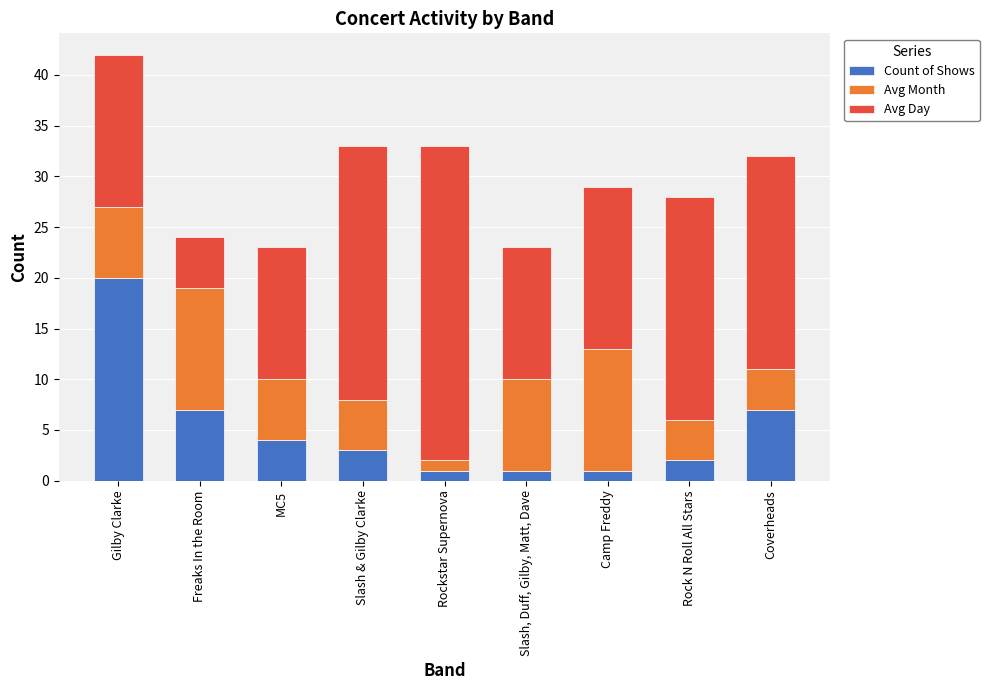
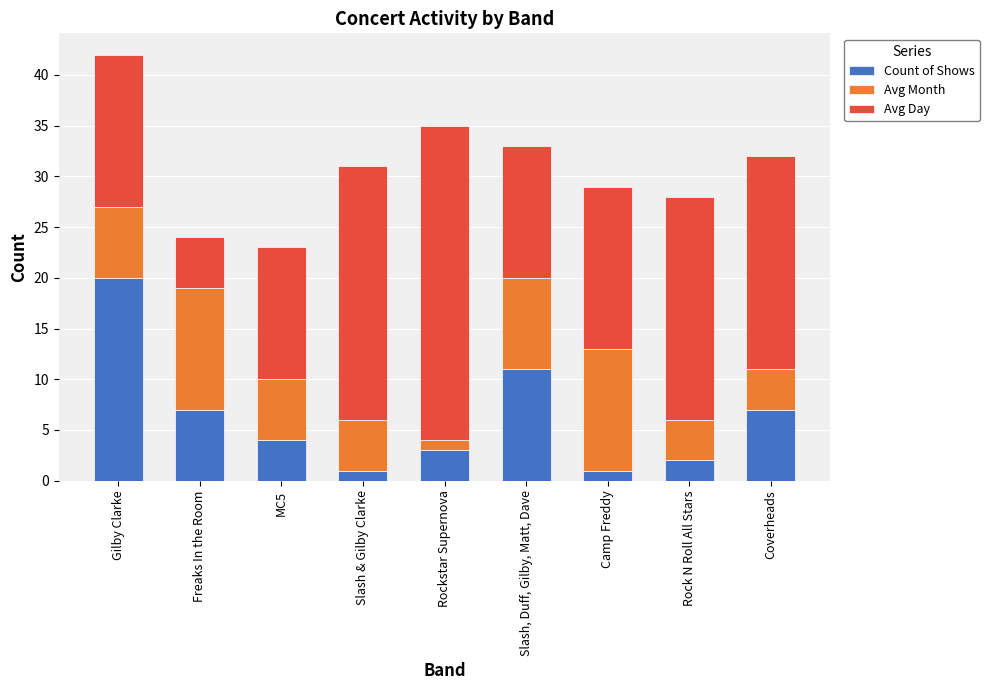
Count of Shows, Slash & Gilby Clarke: 3 -> 1
Count of Shows, Rockstar Supernova: 1 -> 3
Count of Shows, Slash, Duff, Gilby, Matt, Dave: 1 -> 11
